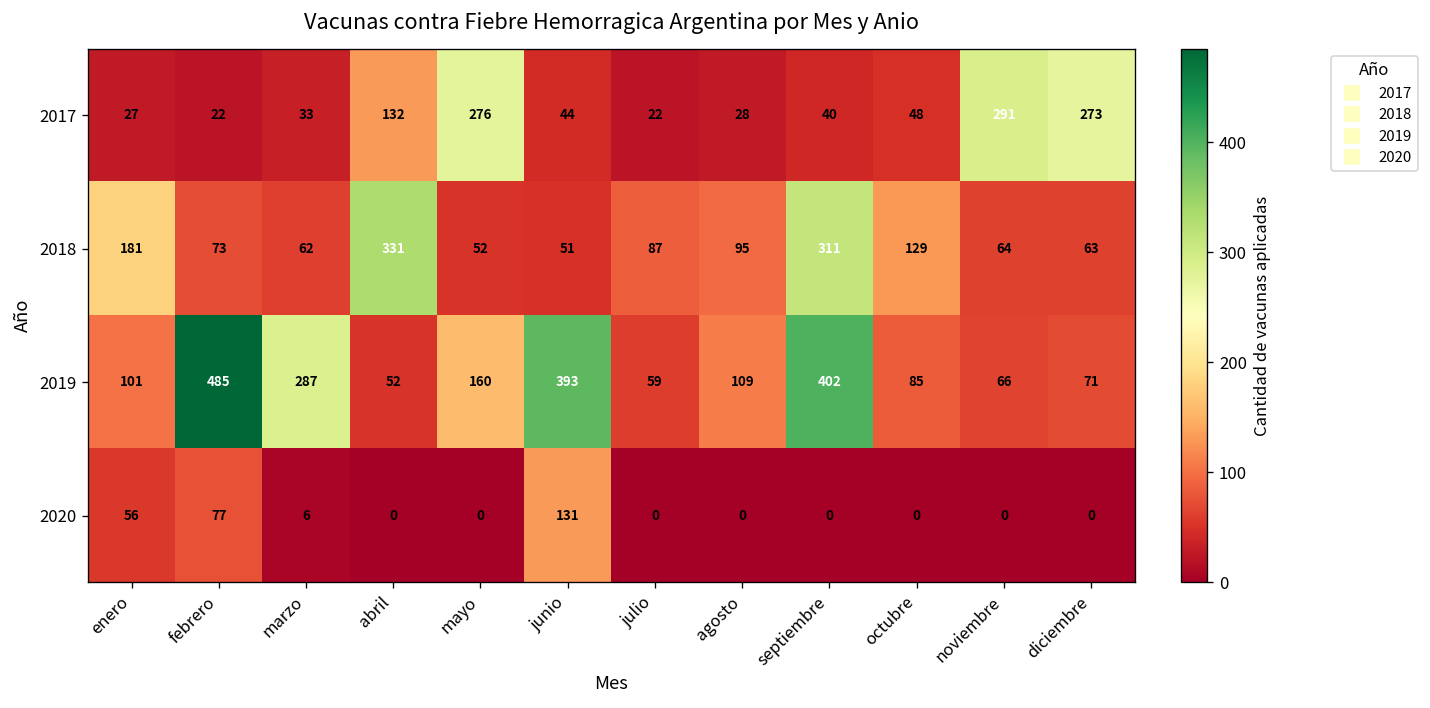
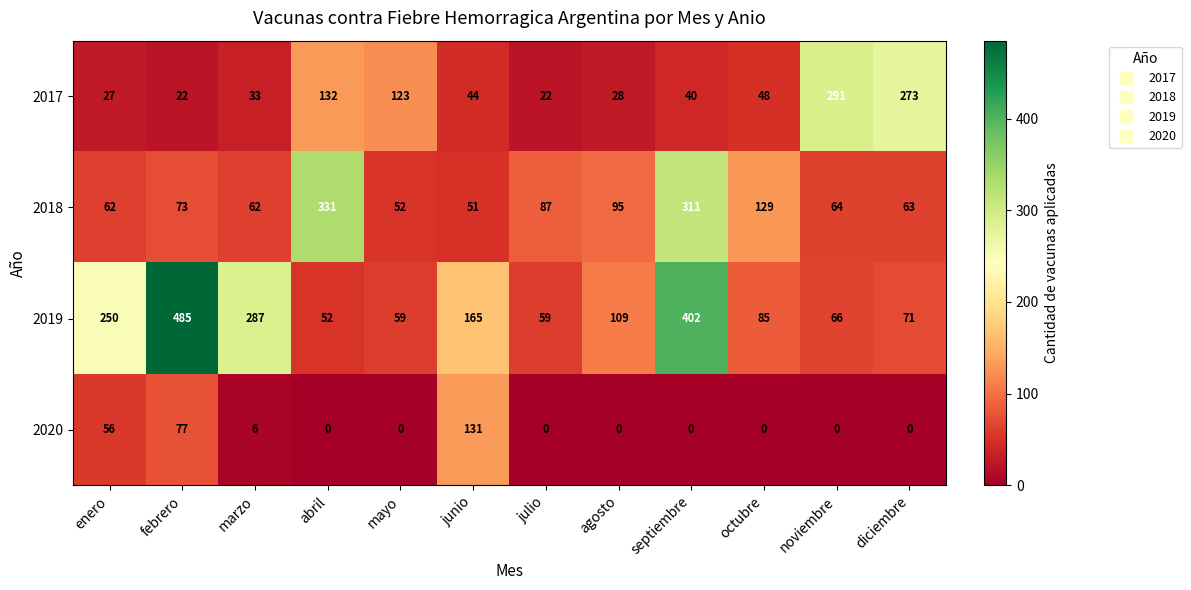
2017, mayo: 276 -> 123
2018, enero: 181 -> 62
2019, enero: 101 -> 250
2019, mayo: 160 -> 59
2019, junio: 393 -> 165
